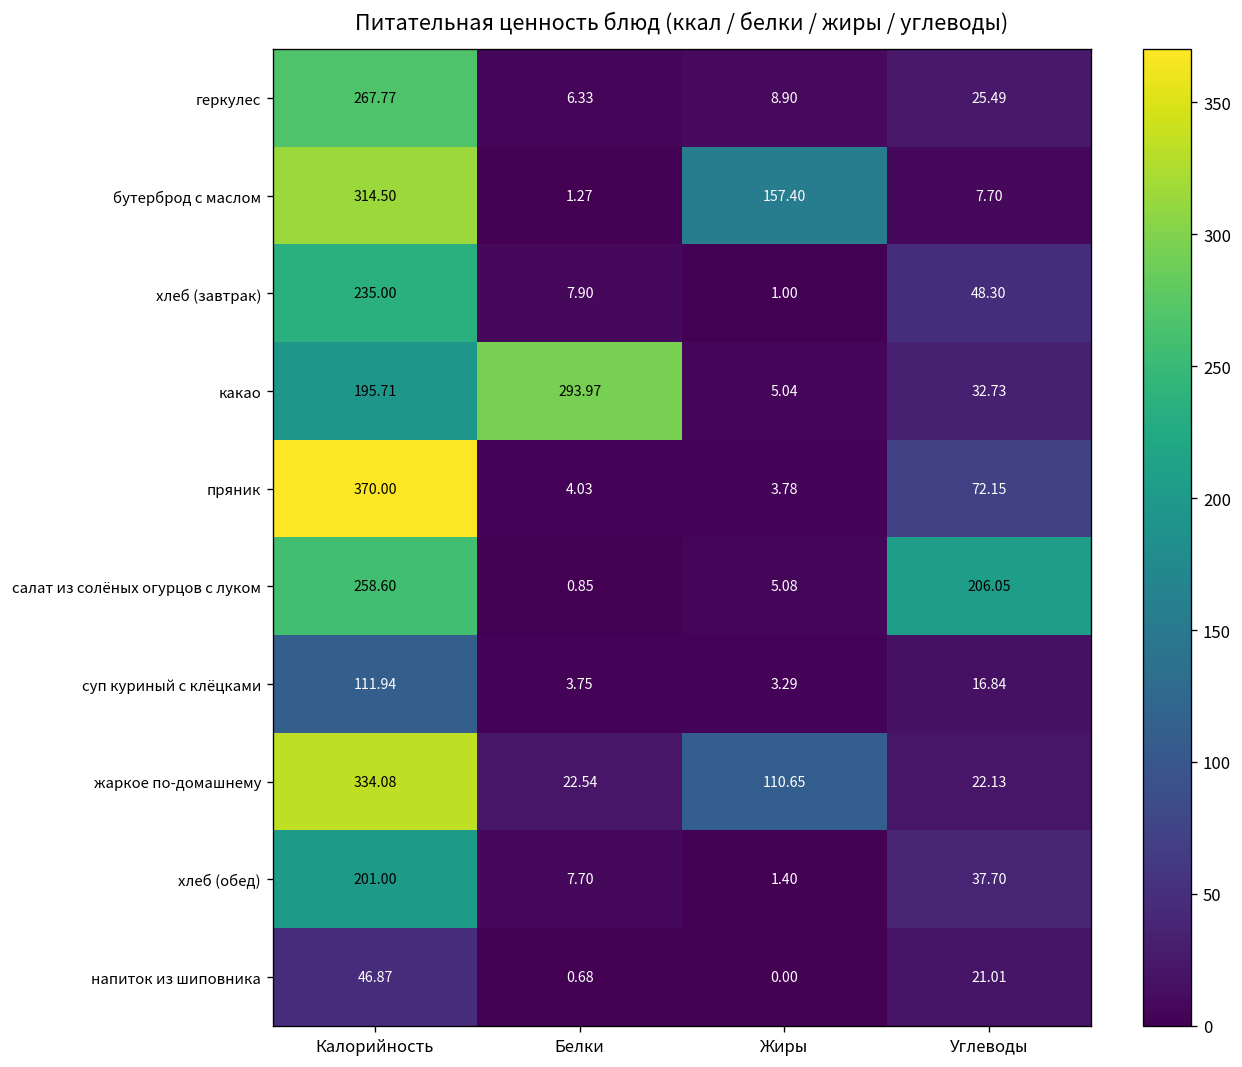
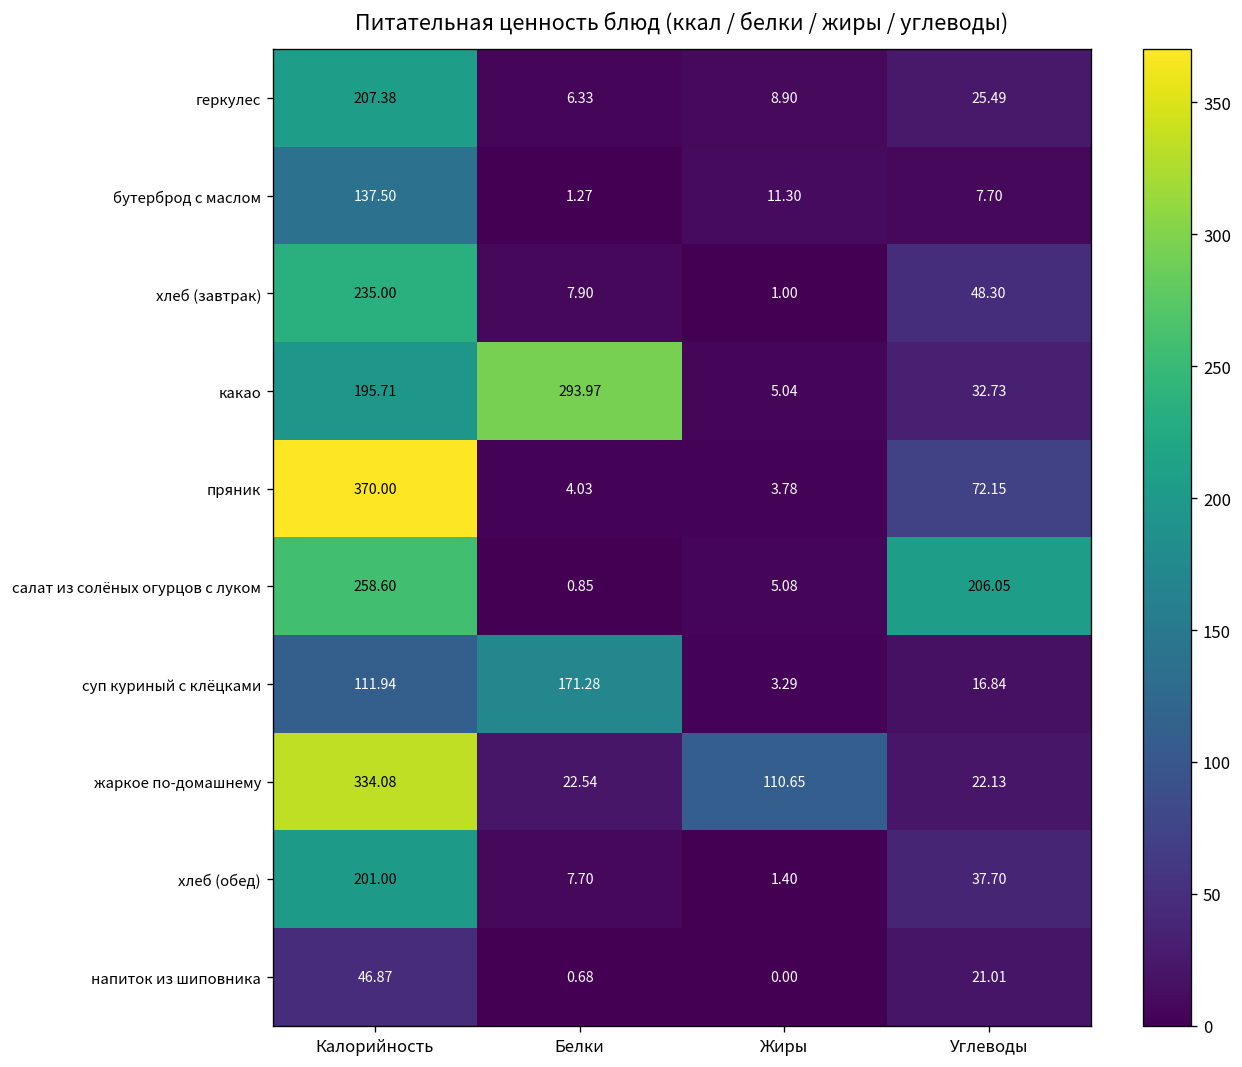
геркулес, Калорийность: 267.77 -> 207.38
бутерброд с маслом, Калорийность: 314.50 -> 137.50
бутерброд с маслом, Жиры: 157.40 -> 11.30
суп куриный с клёцками, Белки: 3.75 -> 171.28
